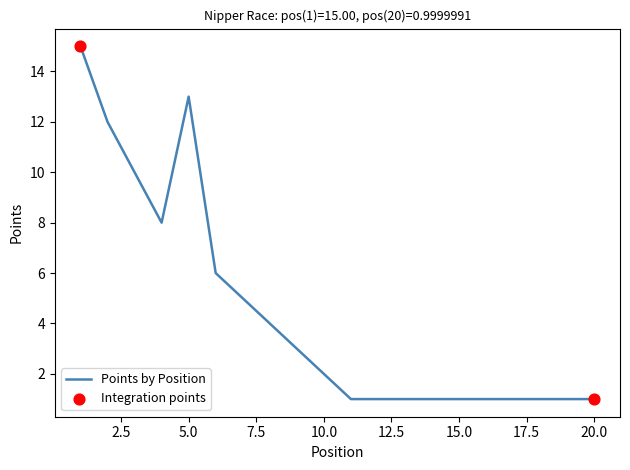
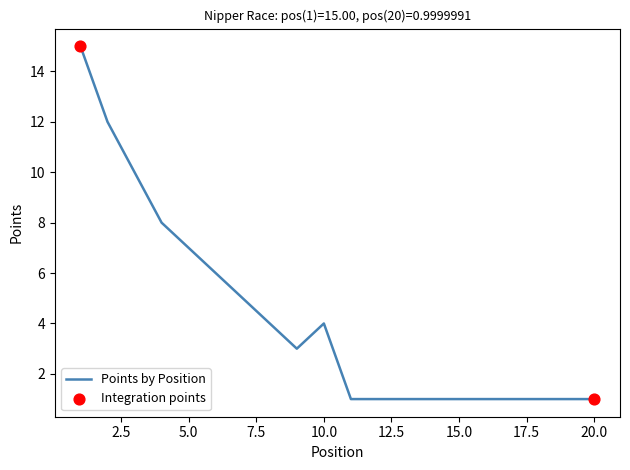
Points by Position, 5.0: 13 -> 7
Points by Position, 10.0: 2 -> 4
